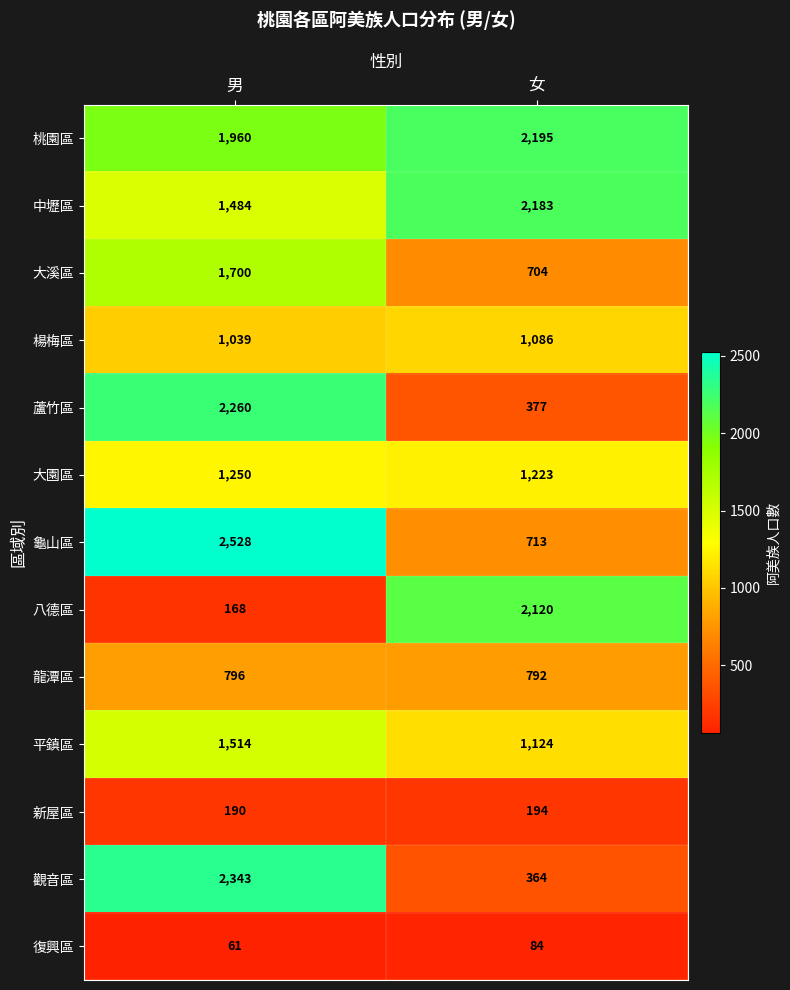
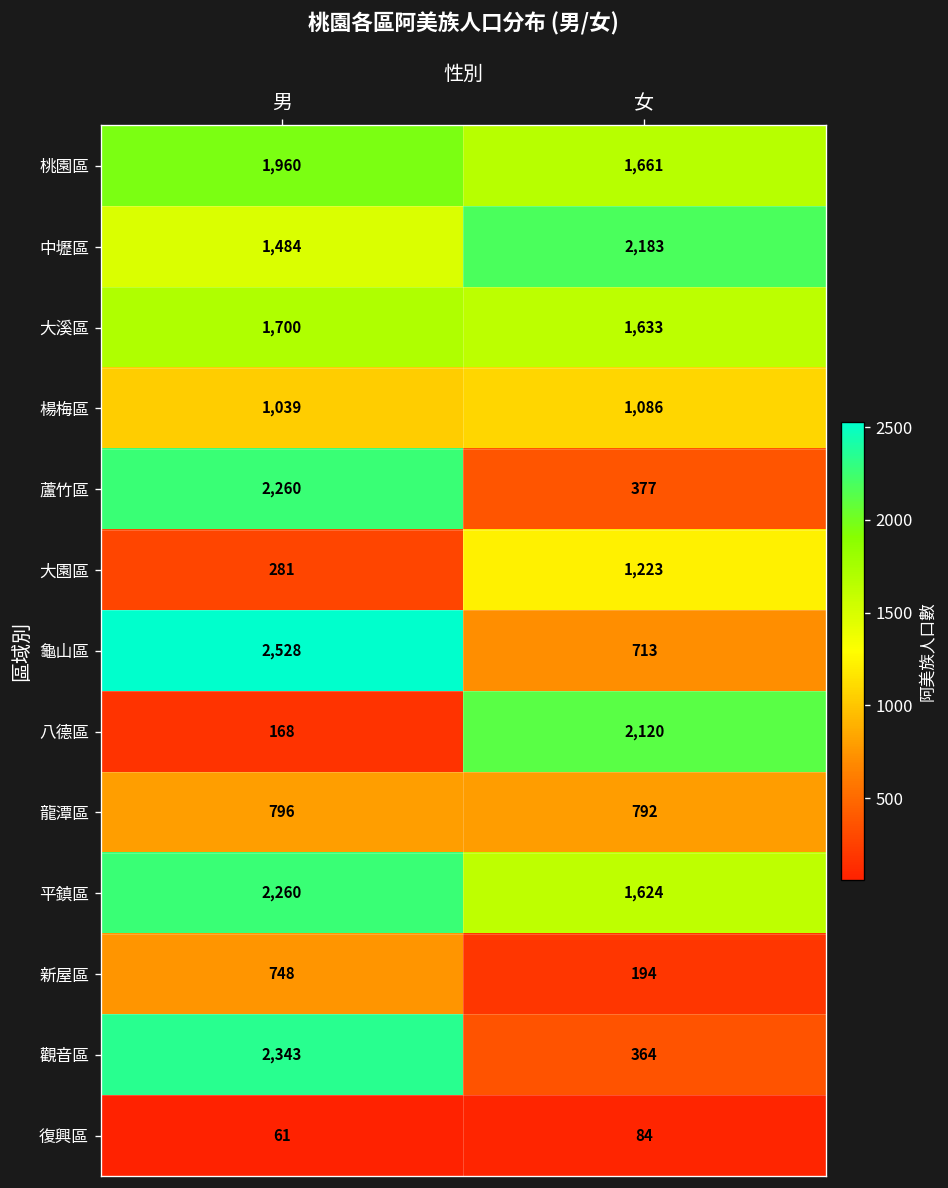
桃園區, 女: 2,195 -> 1,661
大溪區, 女: 704 -> 1,633
大園區, 男: 1,250 -> 281
平鎮區, 男: 1,514 -> 2,260
平鎮區, 女: 1,124 -> 1,624
新屋區, 男: 190 -> 748
